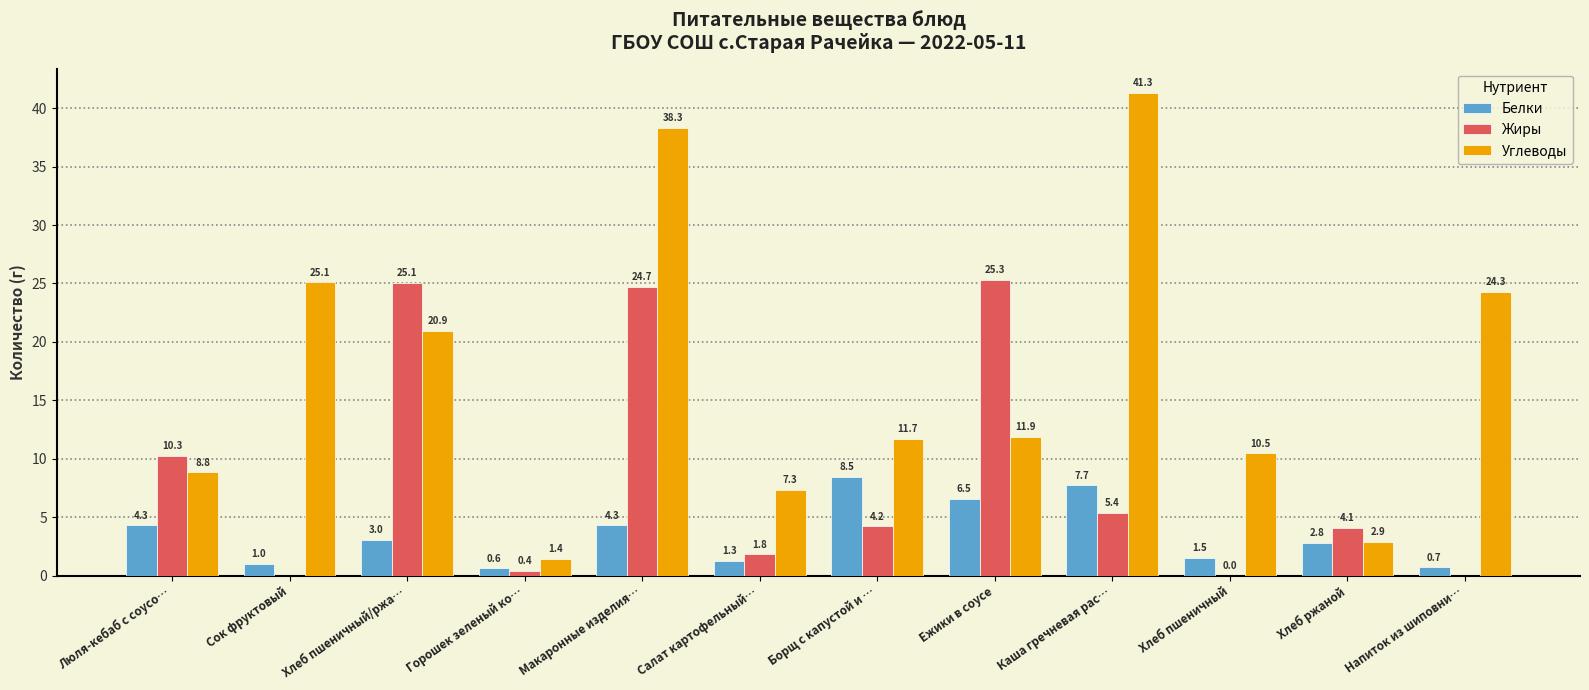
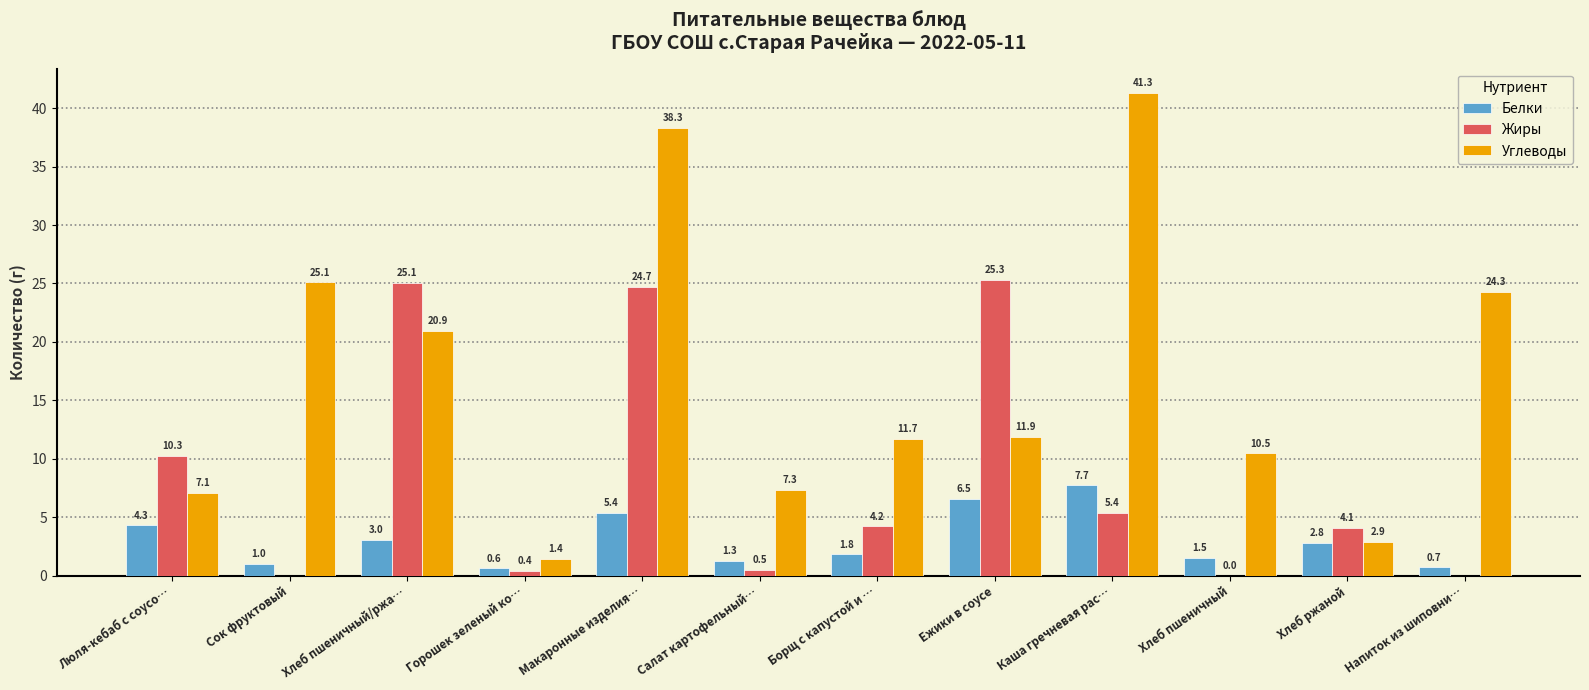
Углеводы, Люля-кебаб с соусо…: 8.8 -> 7.1
Белки, Макаронные изделия…: 4.3 -> 5.4
Жиры, Салат картофельный…: 1.8 -> 0.5
Белки, Борщ с капустой и …: 8.5 -> 1.8
